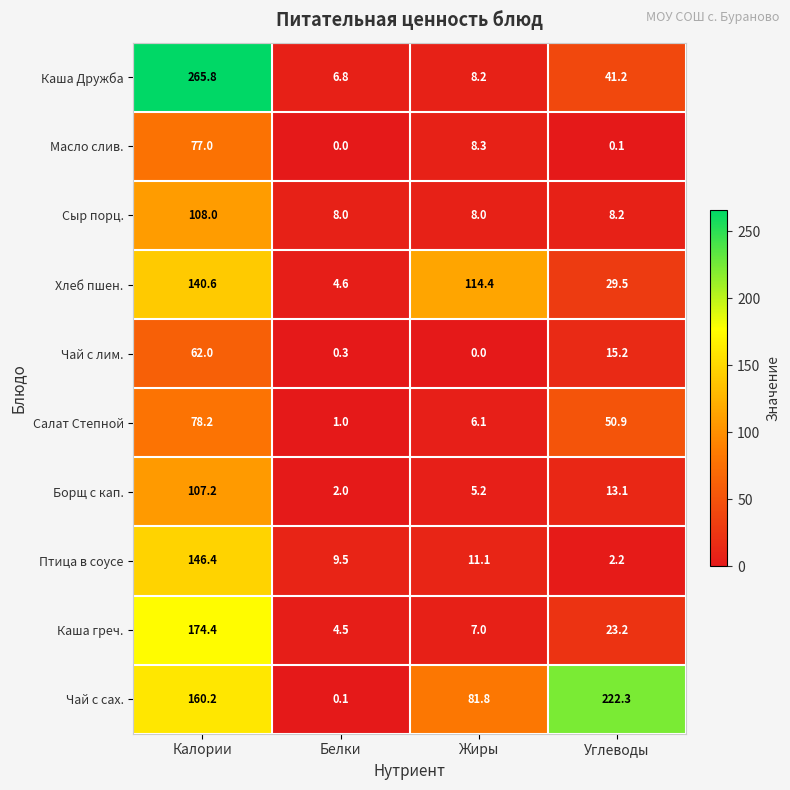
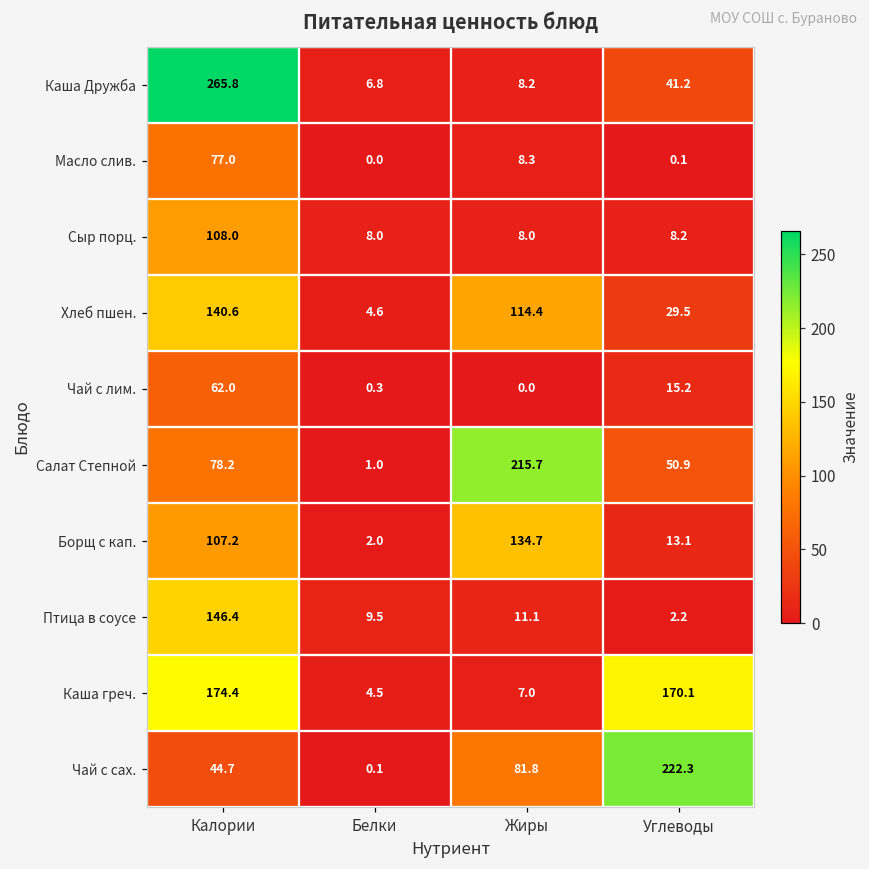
Салат Степной, Жиры: 6.1 -> 215.7
Борщ с кап., Жиры: 5.2 -> 134.7
Каша греч., Углеводы: 23.2 -> 170.1
Чай с сах., Калории: 160.2 -> 44.7
